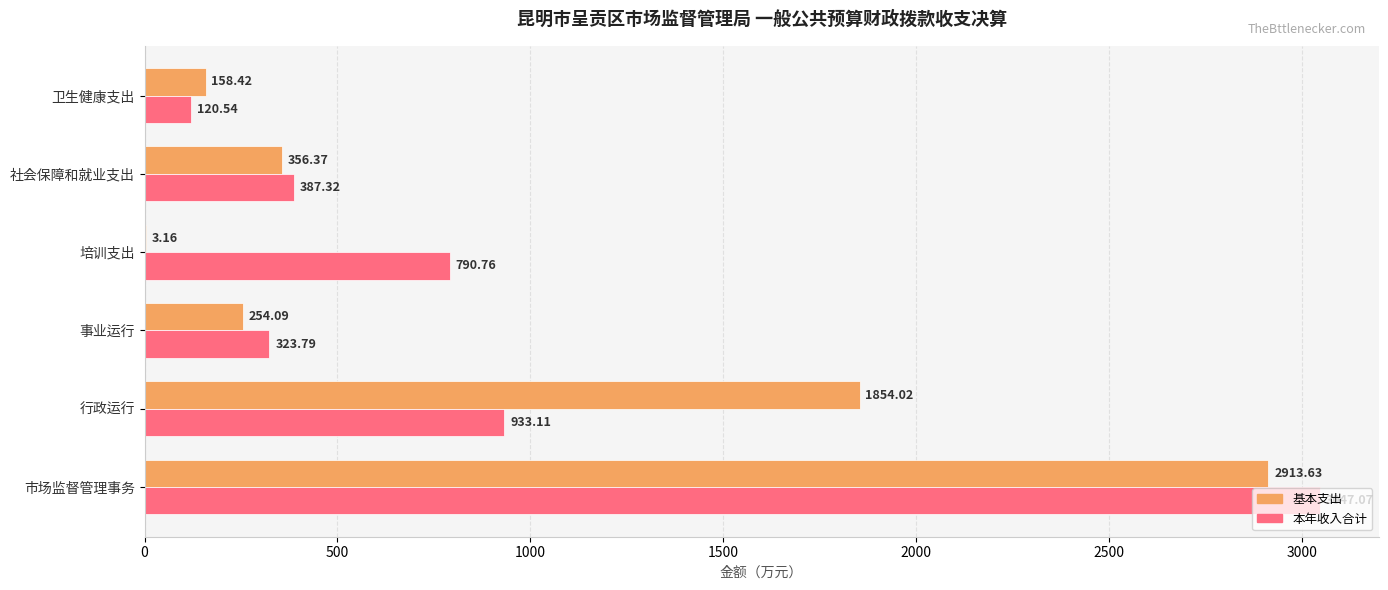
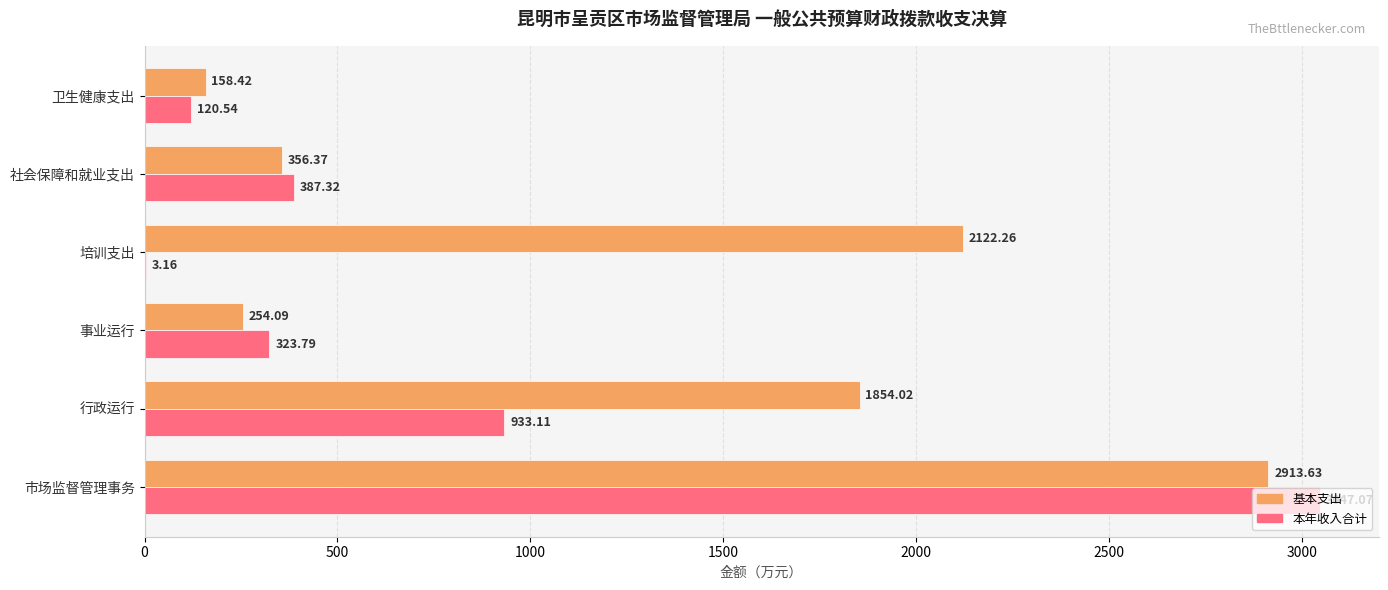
基本支出, 培训支出: 3.16 -> 2122.26
本年收入合计, 培训支出: 790.76 -> 3.16
